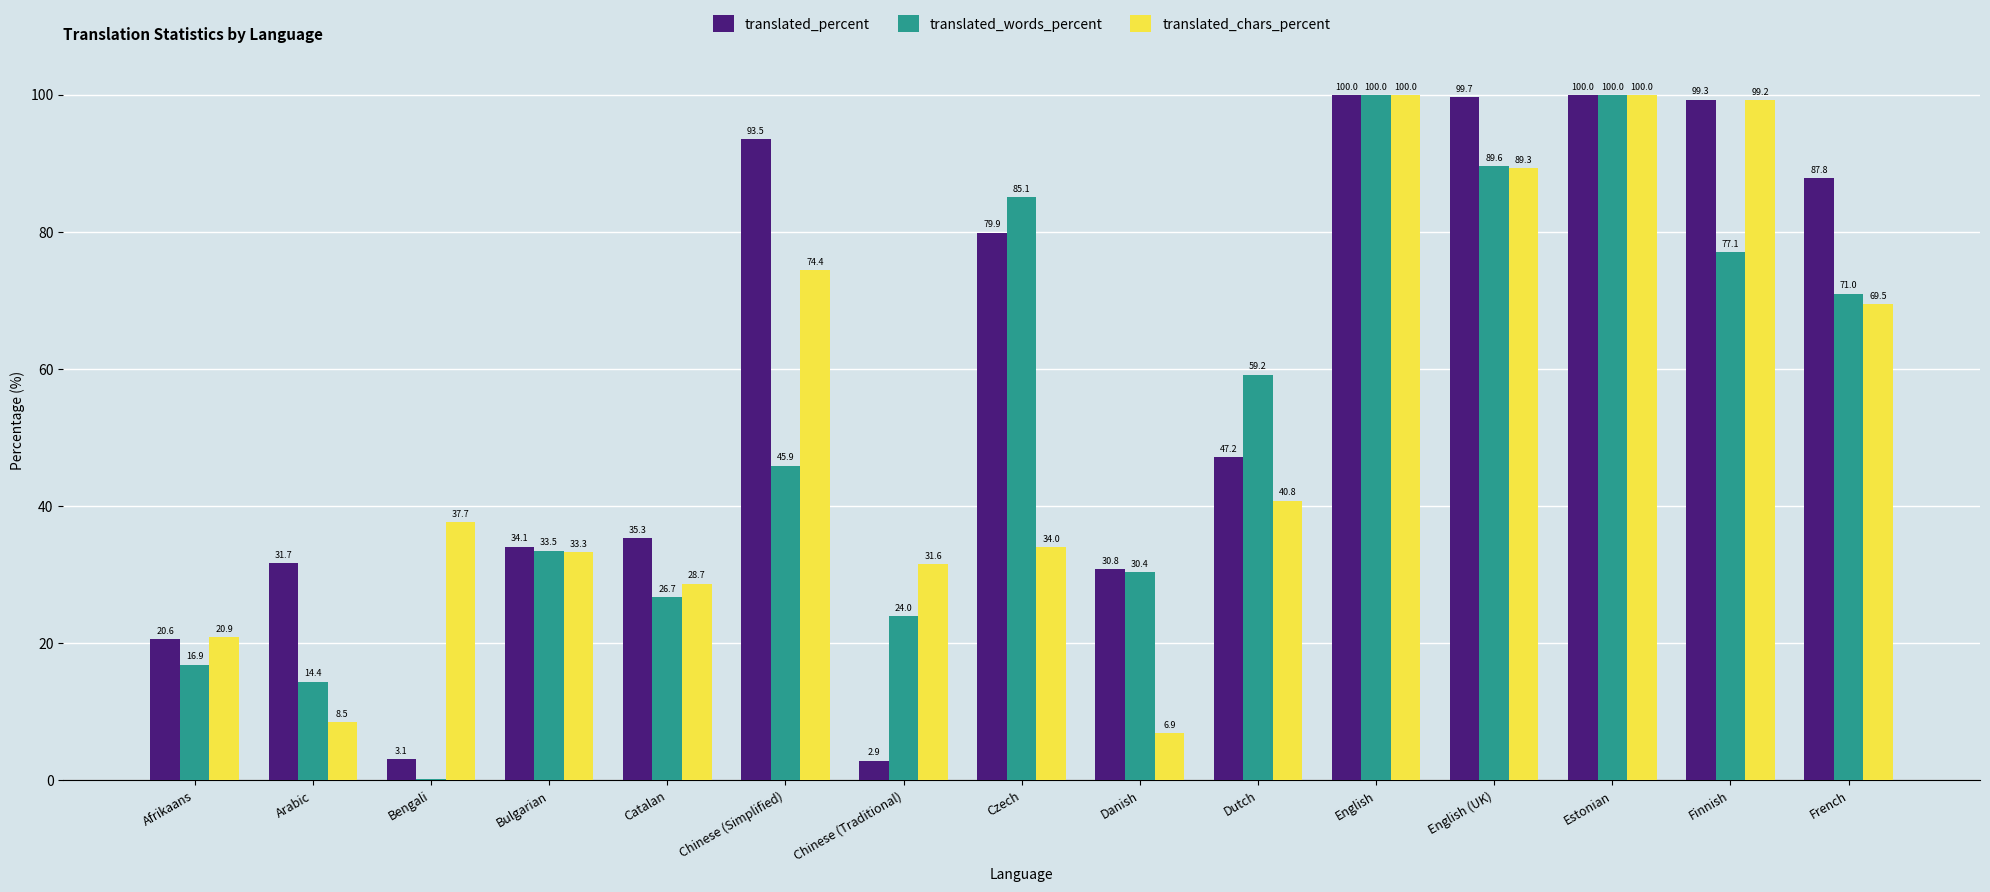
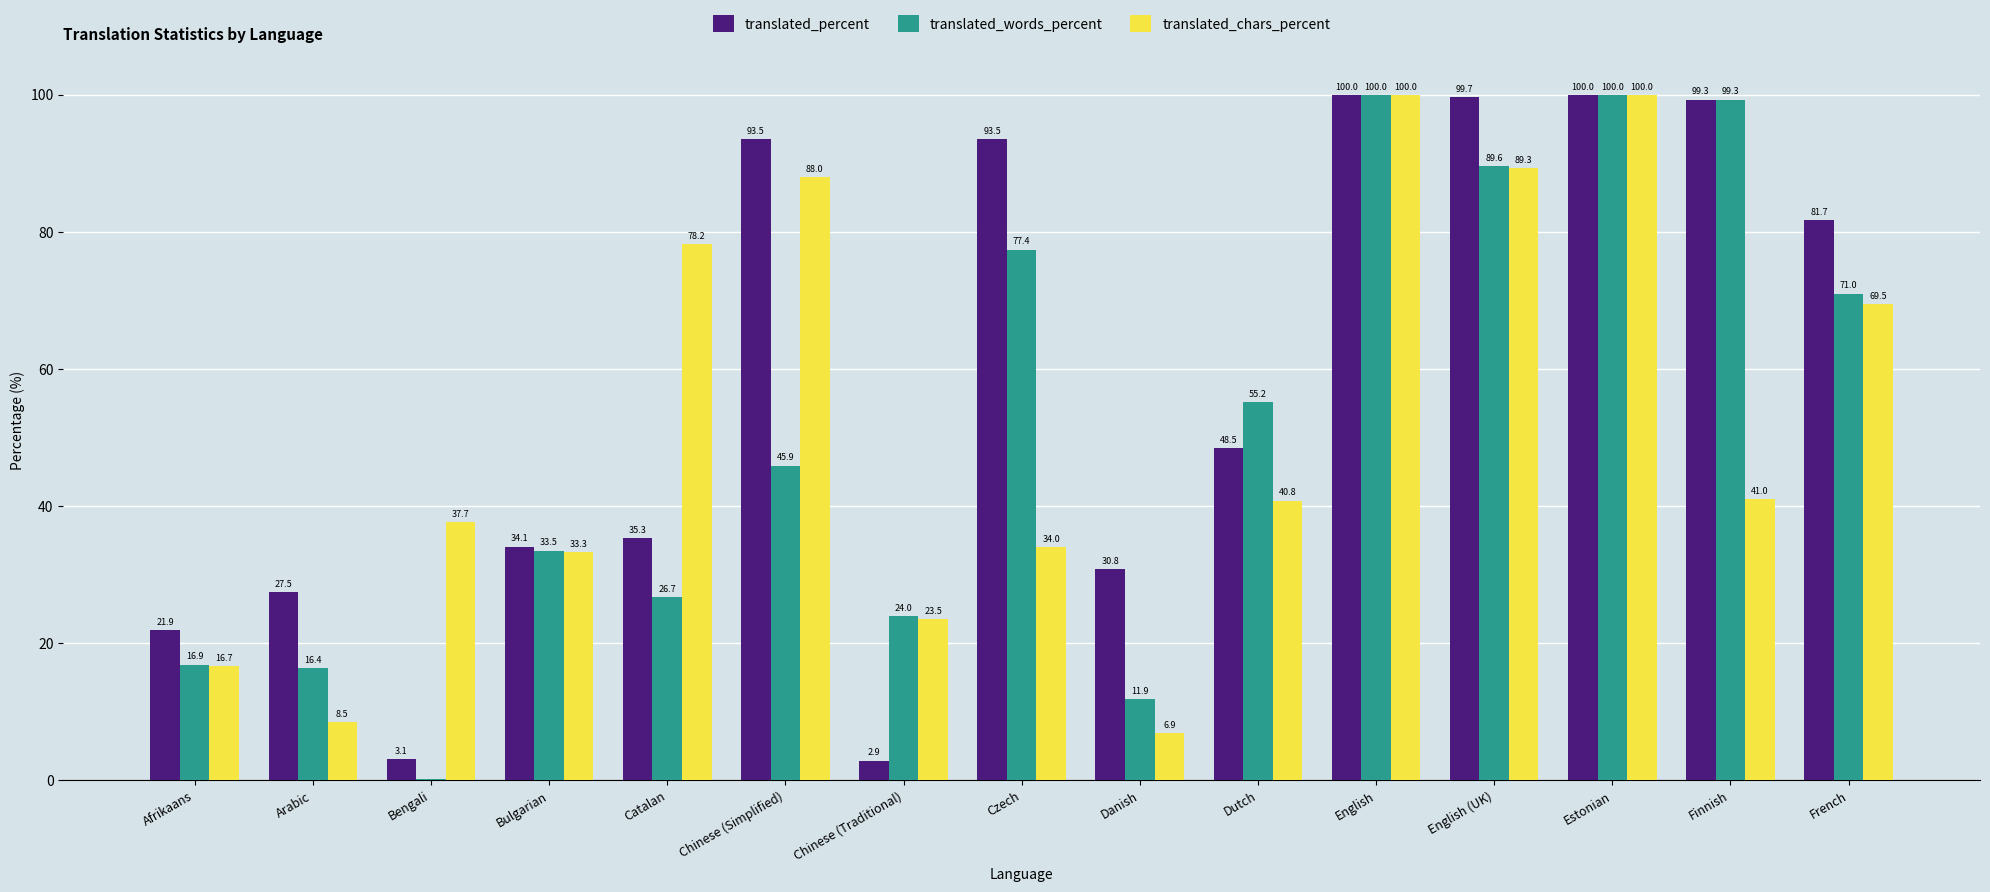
translated_percent, Afrikaans: 20.6 -> 21.9
translated_chars_percent, Afrikaans: 20.9 -> 16.7
translated_percent, Arabic: 31.7 -> 27.5
translated_words_percent, Arabic: 14.4 -> 16.4
translated_chars_percent, Catalan: 28.7 -> 78.2
translated_chars_percent, Chinese (Simplified): 74.4 -> 88.0
translated_chars_percent, Chinese (Traditional): 31.6 -> 23.5
translated_percent, Czech: 79.9 -> 93.5
translated_words_percent, Czech: 85.1 -> 77.4
translated_words_percent, Danish: 30.4 -> 11.9
translated_percent, Dutch: 47.2 -> 48.5
translated_words_percent, Dutch: 59.2 -> 55.2
translated_words_percent, Finnish: 77.1 -> 99.3
translated_chars_percent, Finnish: 99.2 -> 41.0
translated_percent, French: 87.8 -> 81.7
